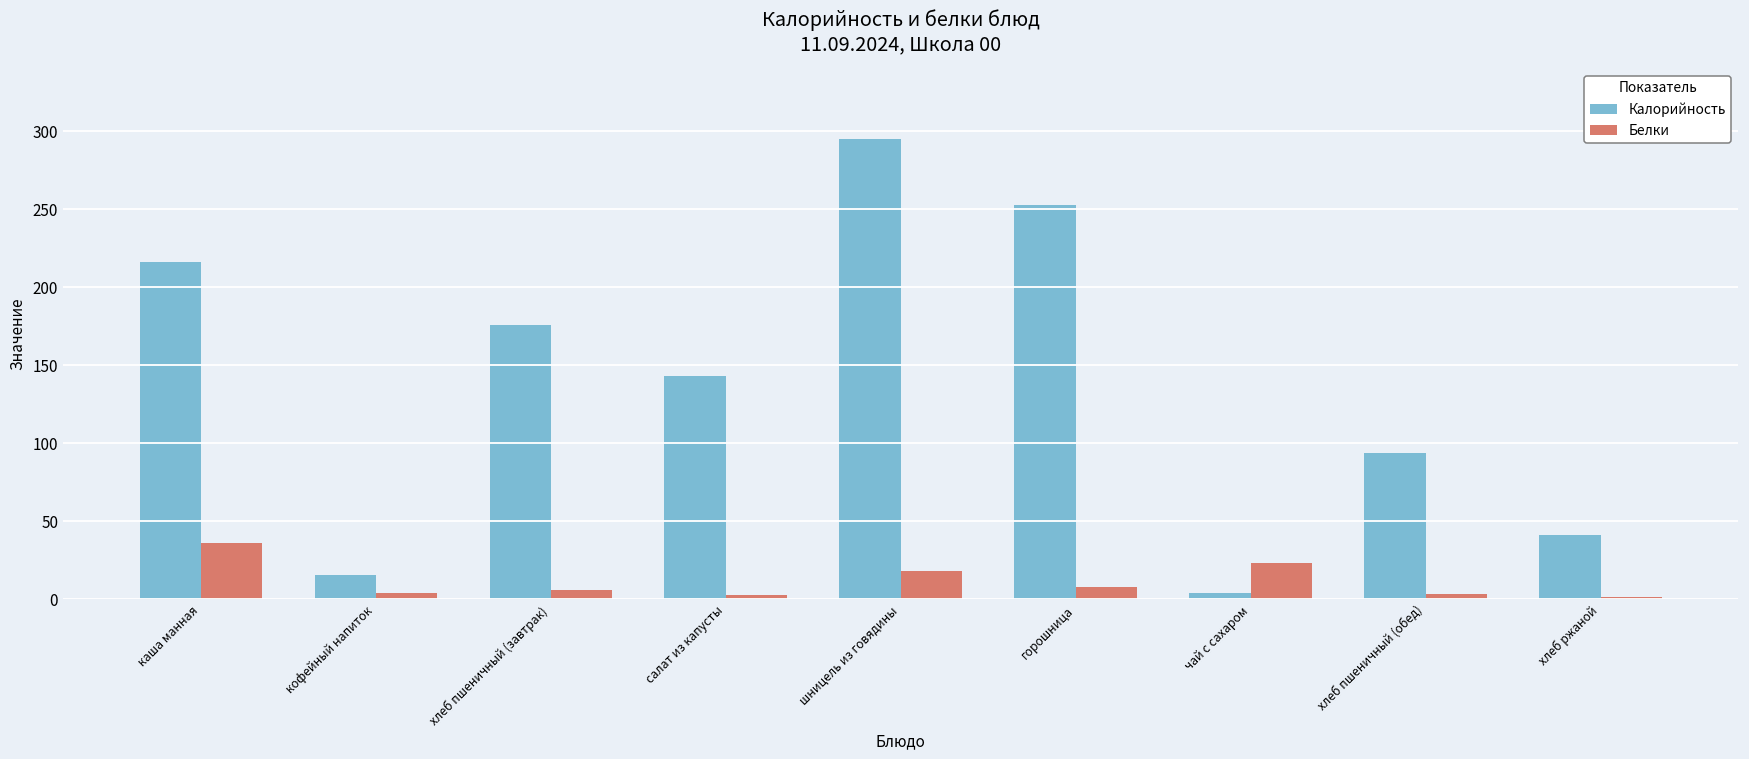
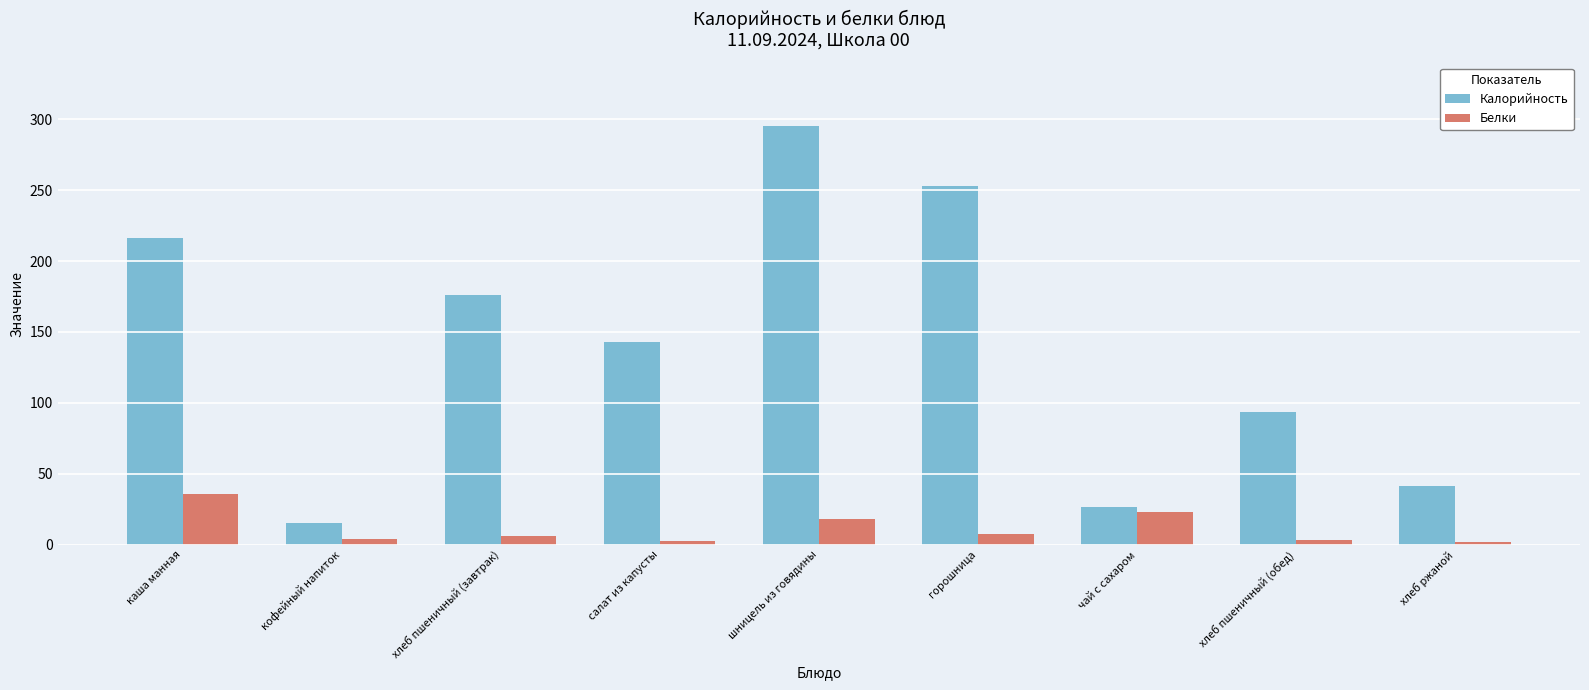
Калорийность, чай с сахаром: 4 -> 27
